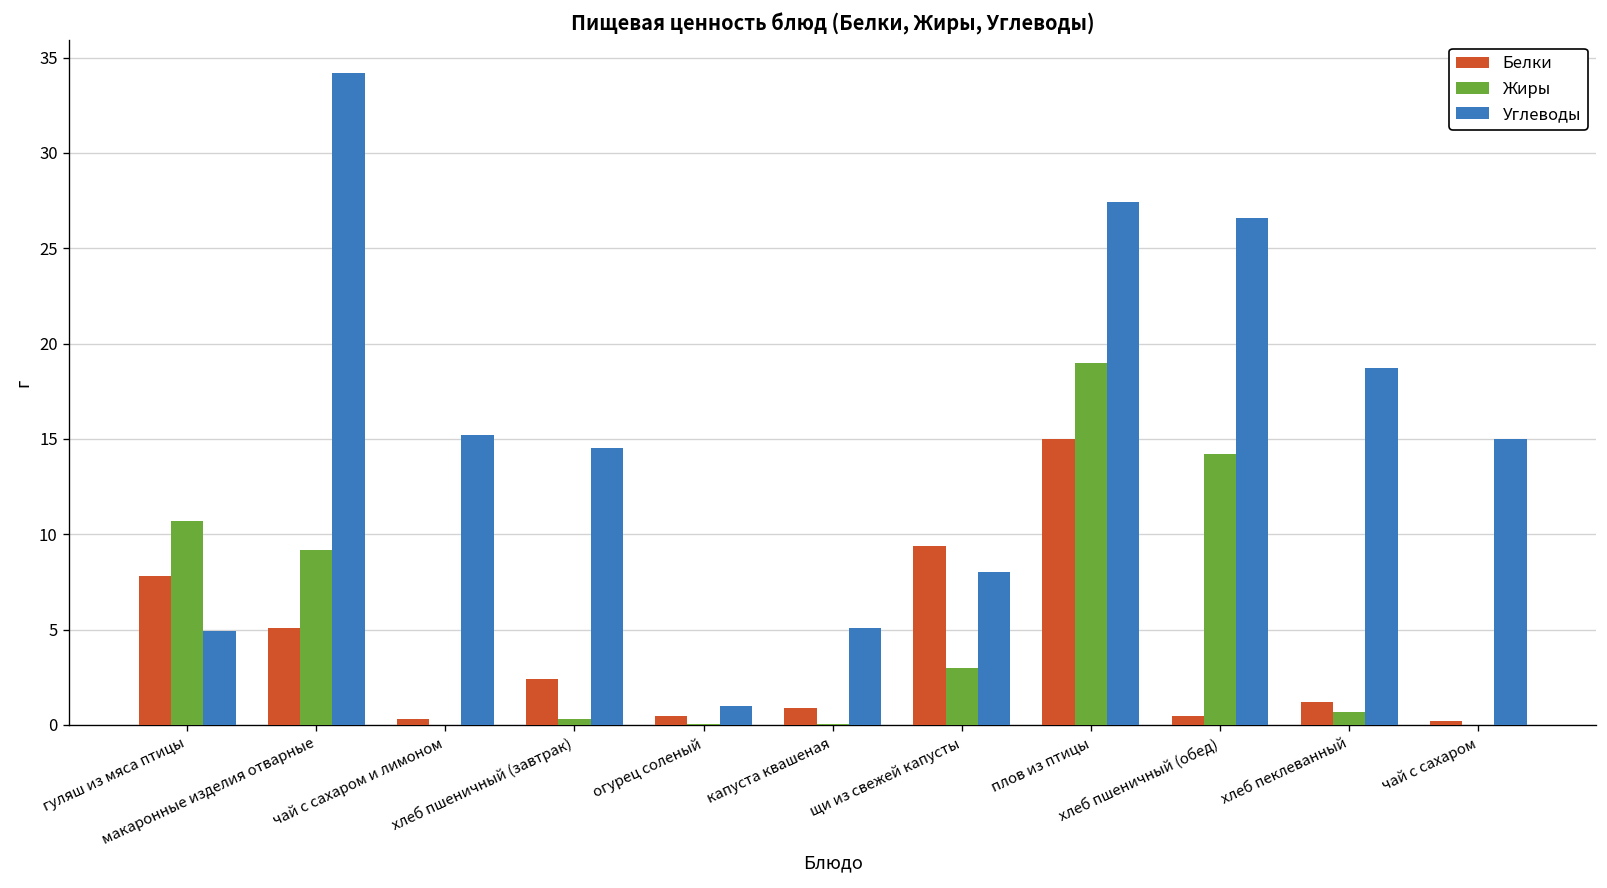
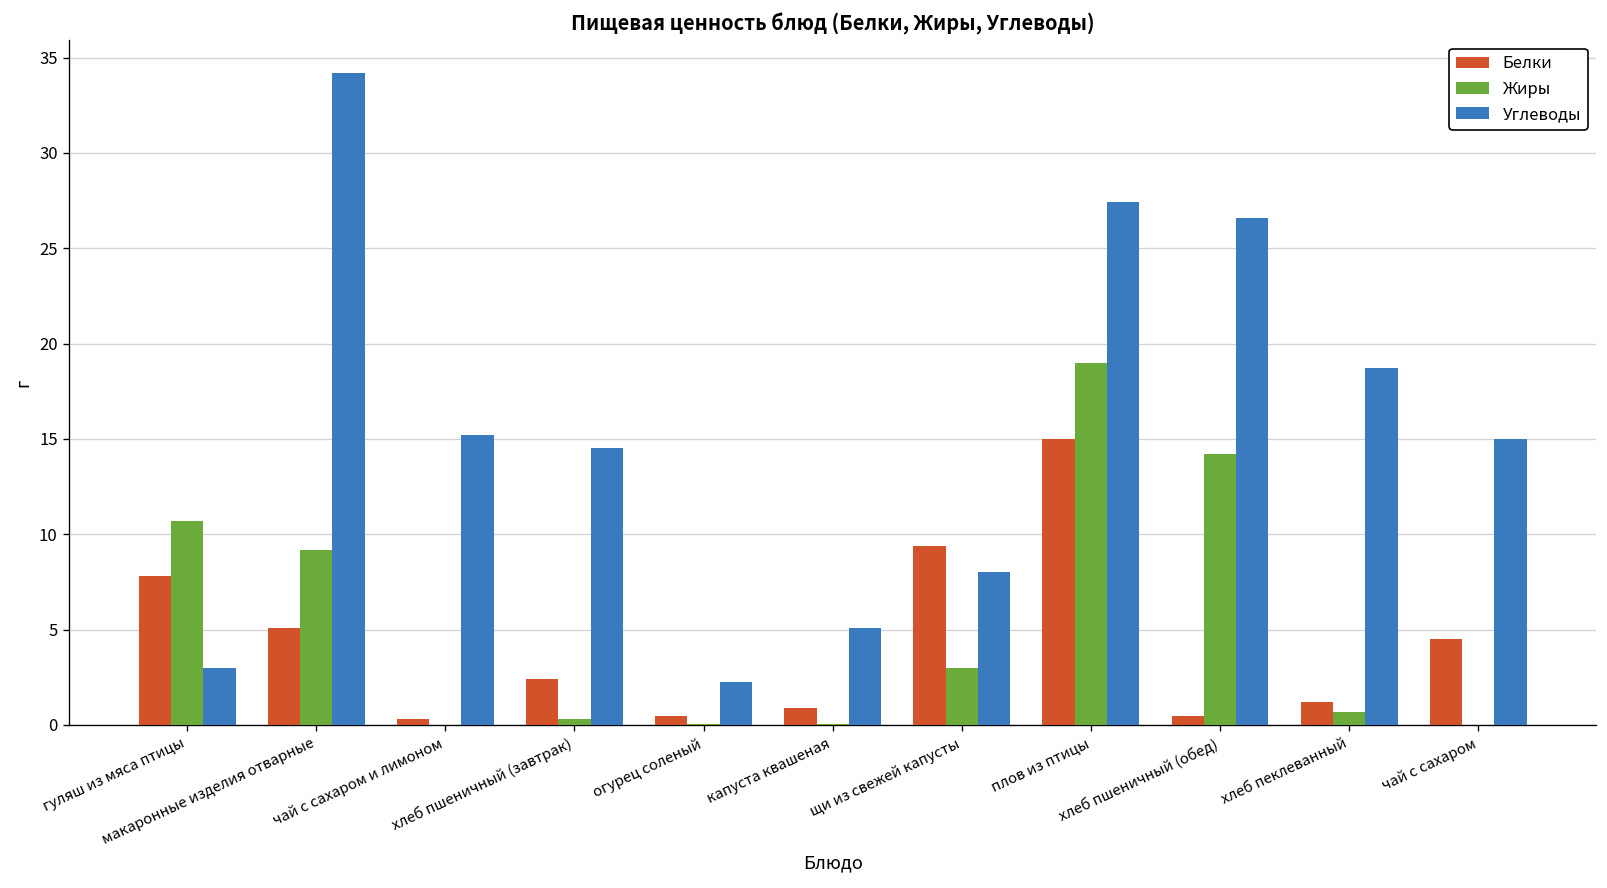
Углеводы, гуляш из мяса птицы: 4.9 -> 3.0
Углеводы, огурец соленый: 1.0 -> 2.3
Белки, чай с сахаром: 0.2 -> 4.5
